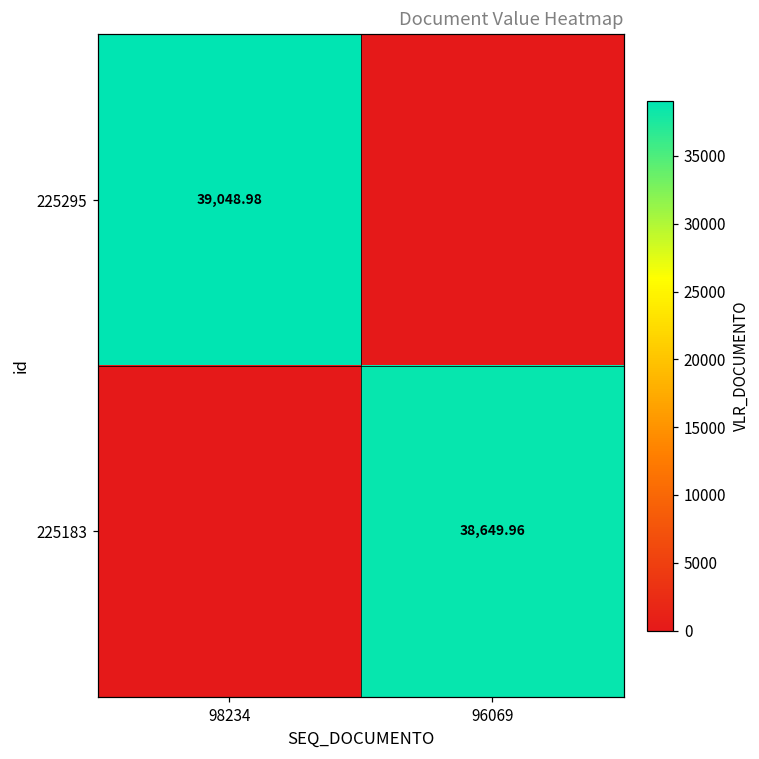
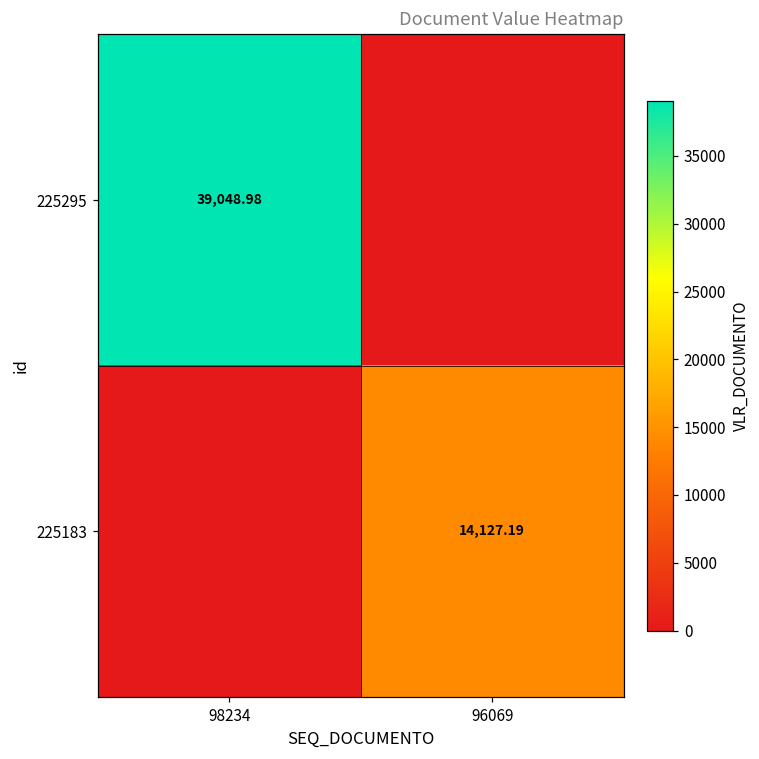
225183, 96069: 38,649.96 -> 14,127.19
